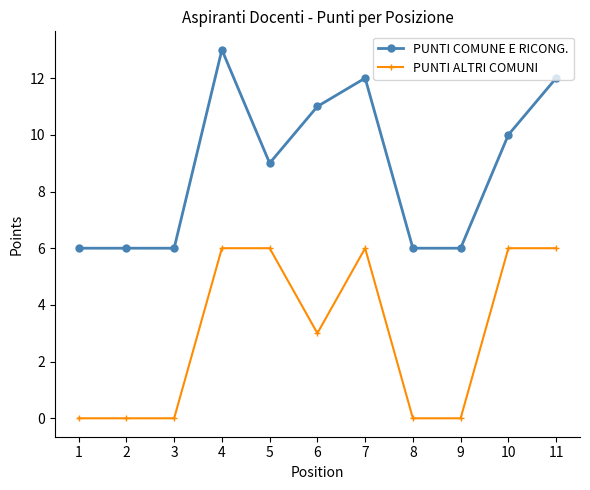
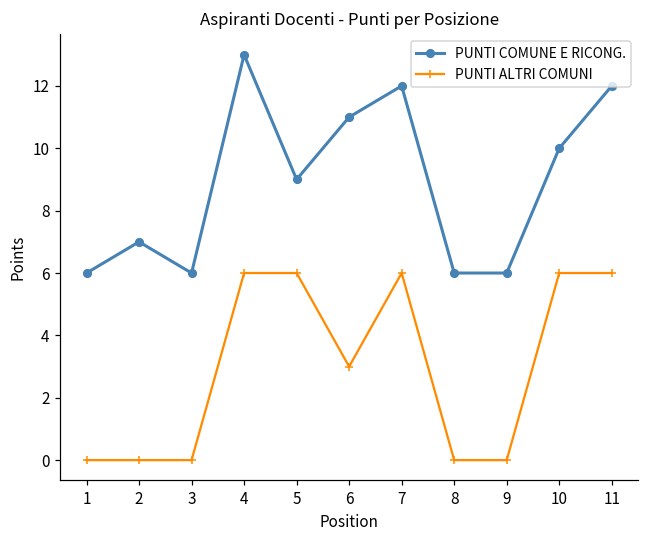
PUNTI COMUNE E RICONG., 2: 6 -> 7
